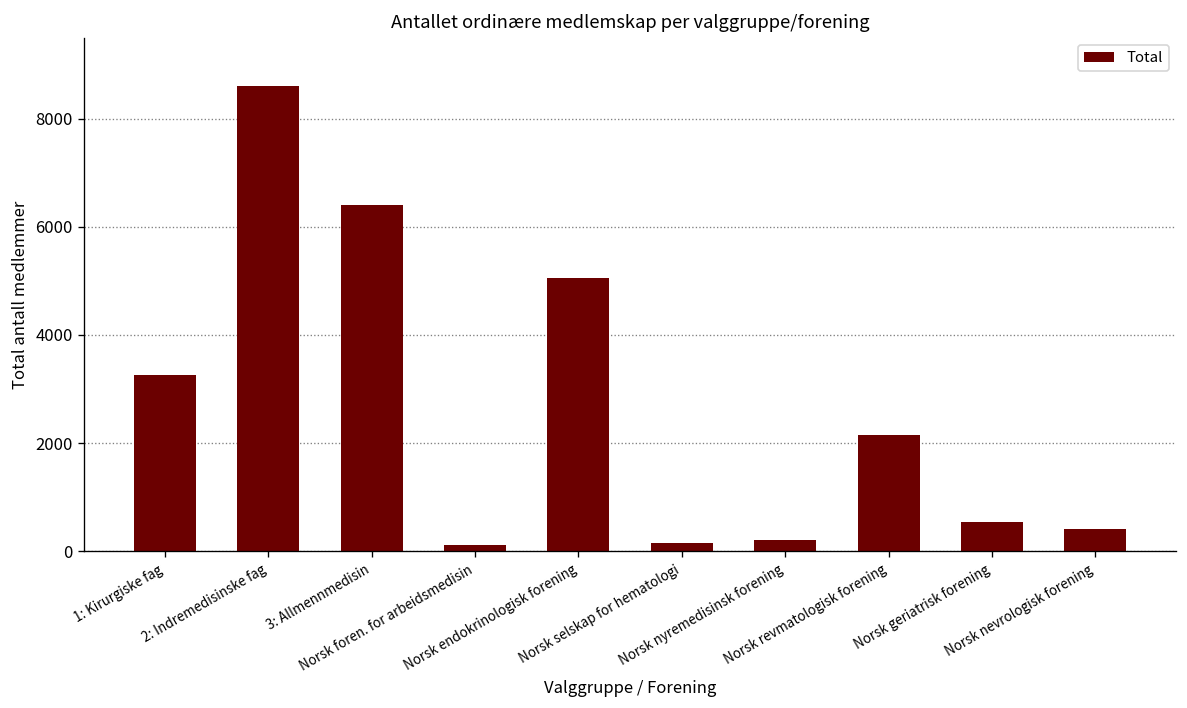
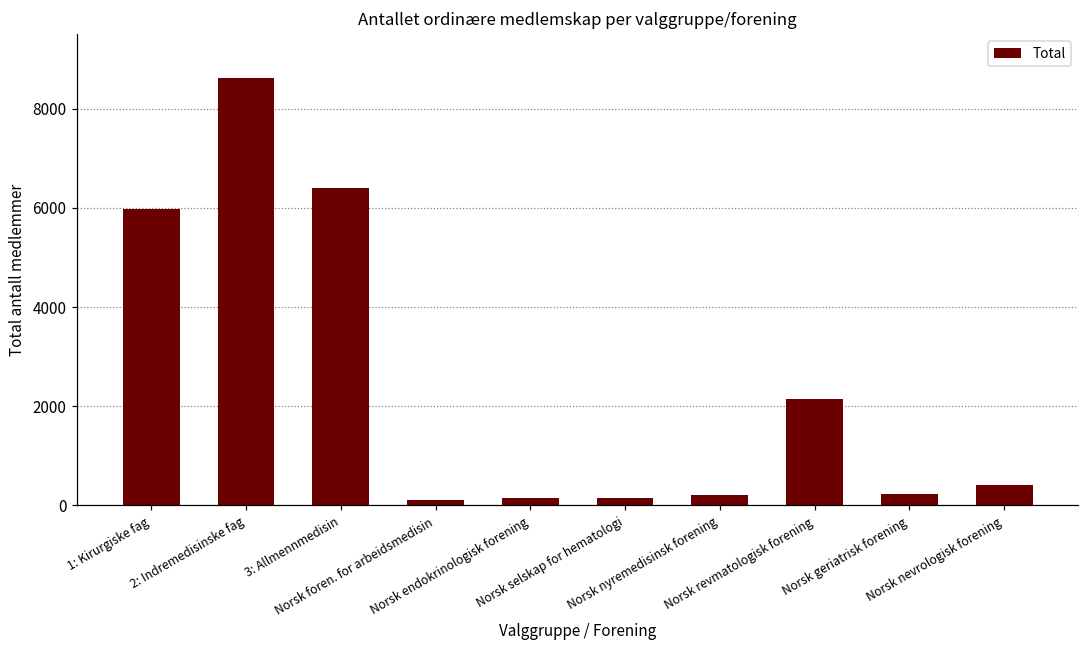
1: Kirurgiske fag: 3300 -> 6000
Norsk endokrinologisk forening: 5100 -> 100
Norsk geriatrisk forening: 500 -> 200
